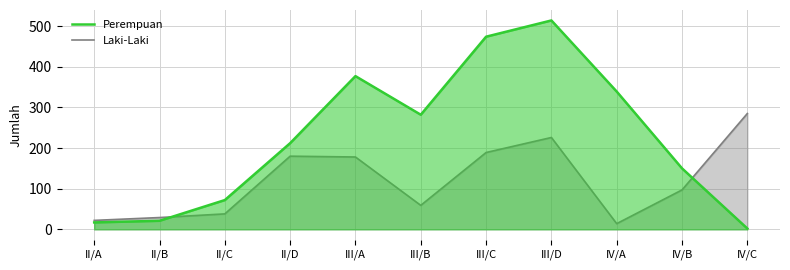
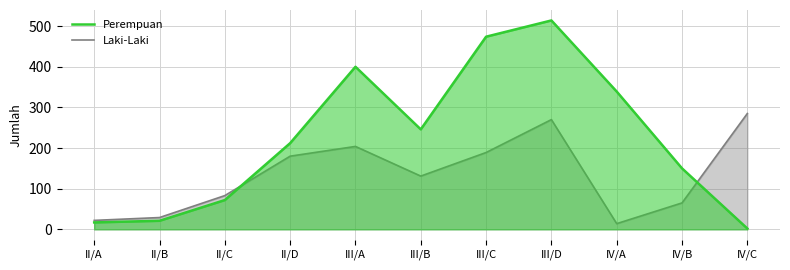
Laki-Laki, II/C: 40 -> 80
Perempuan, III/A: 380 -> 400
Laki-Laki, III/A: 180 -> 200
Perempuan, III/B: 280 -> 250
Laki-Laki, III/B: 60 -> 130
Laki-Laki, III/D: 230 -> 270
Laki-Laki, IV/B: 100 -> 70
